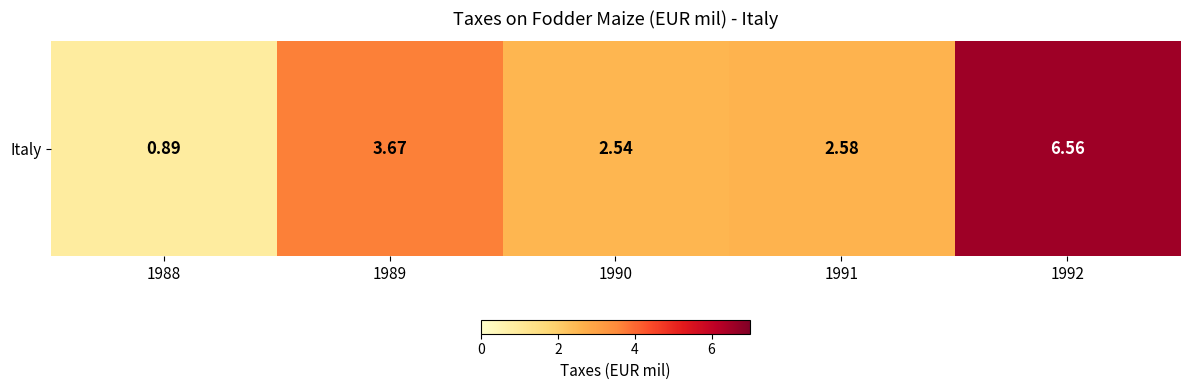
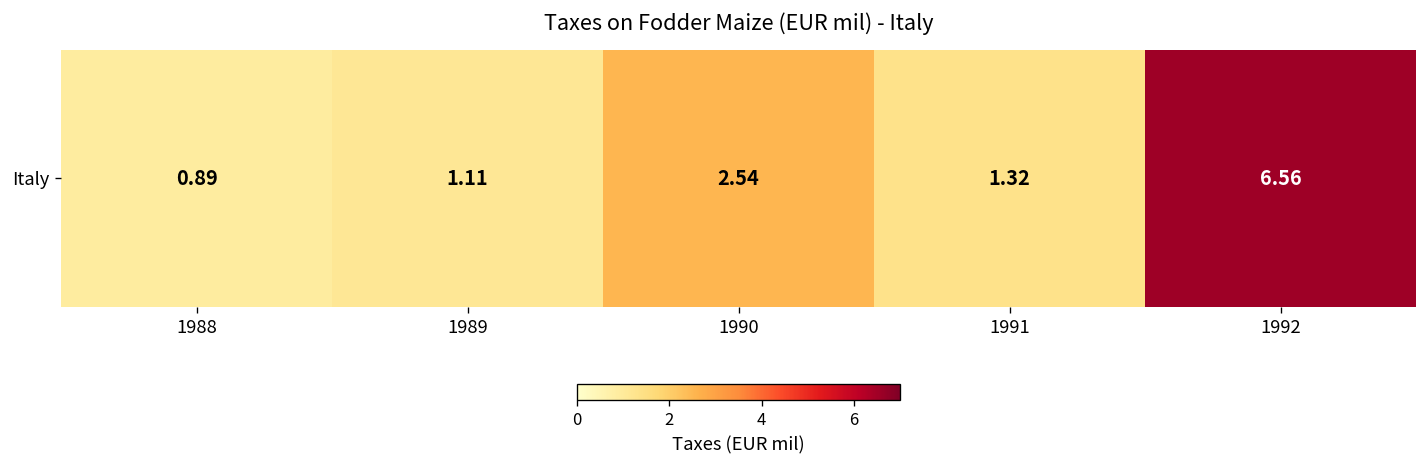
Italy, 1989: 3.67 -> 1.11
Italy, 1991: 2.58 -> 1.32
